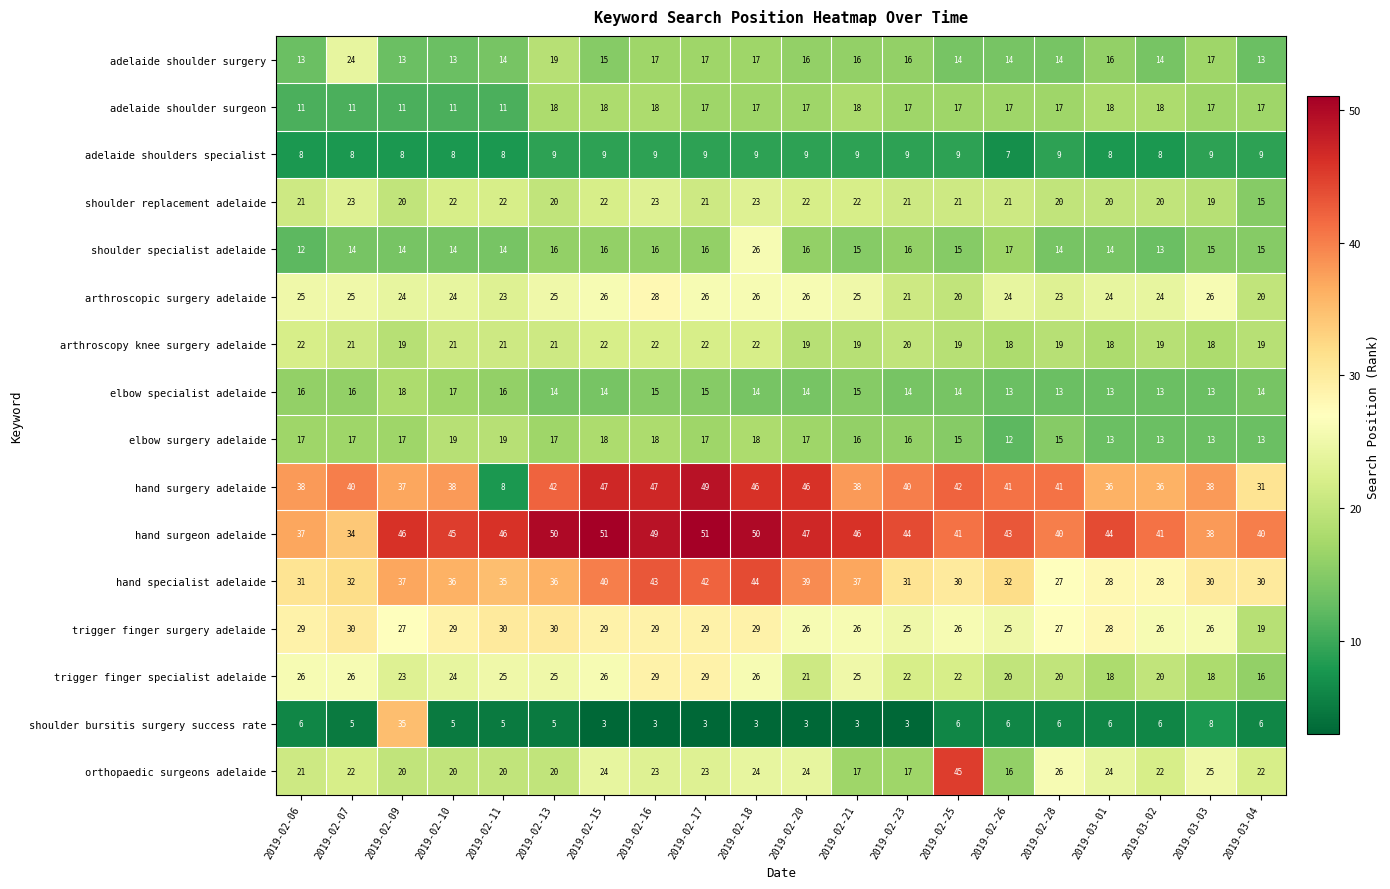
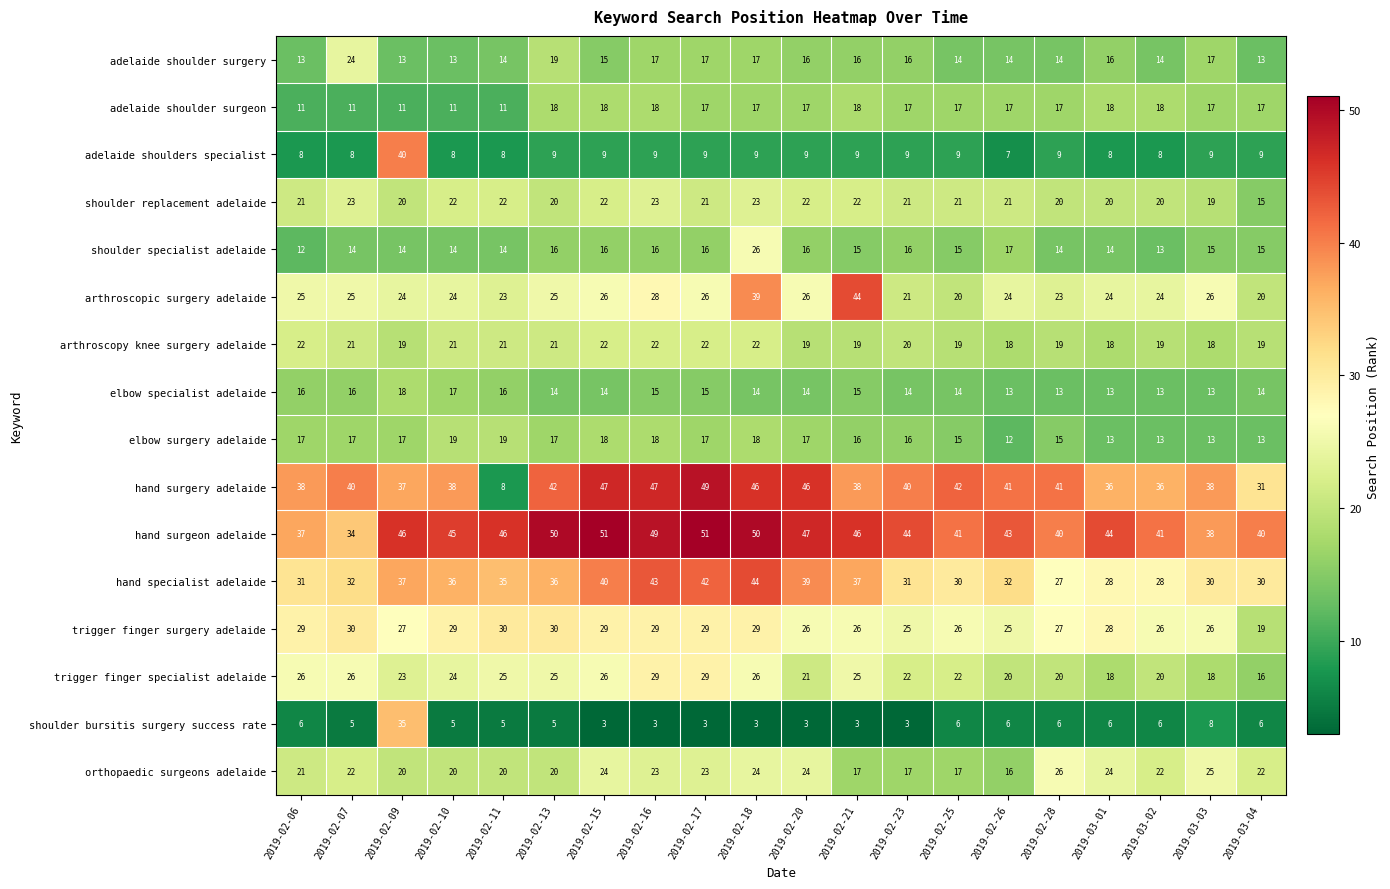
adelaide shoulders specialist, 2019-02-09: 8 -> 40
arthroscopic surgery adelaide, 2019-02-18: 26 -> 39
arthroscopic surgery adelaide, 2019-02-21: 25 -> 44
orthopaedic surgeons adelaide, 2019-02-25: 45 -> 17
